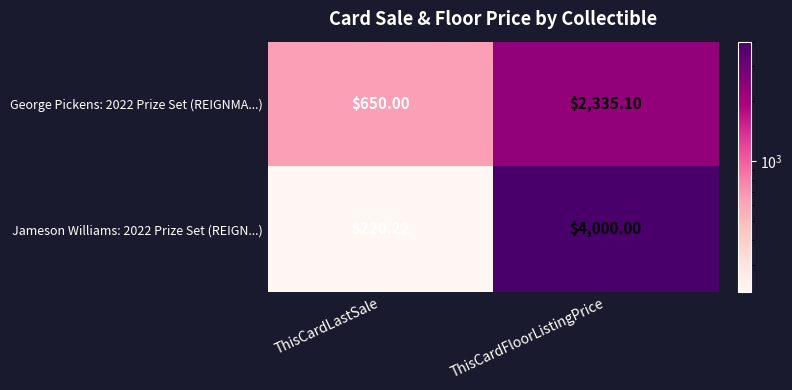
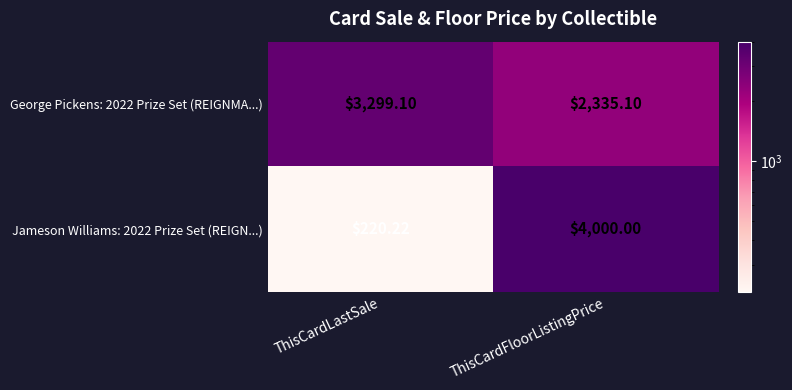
George Pickens: 2022 Prize Set (REIGNMA...), ThisCardLastSale: $650.00 -> $3,299.10
